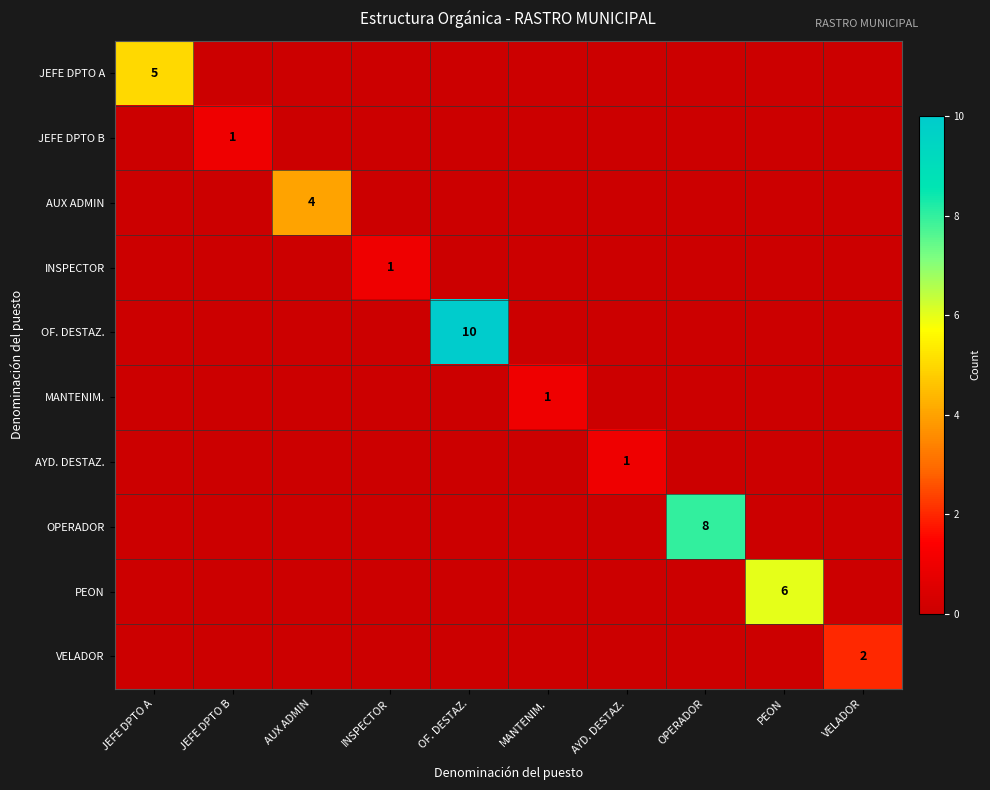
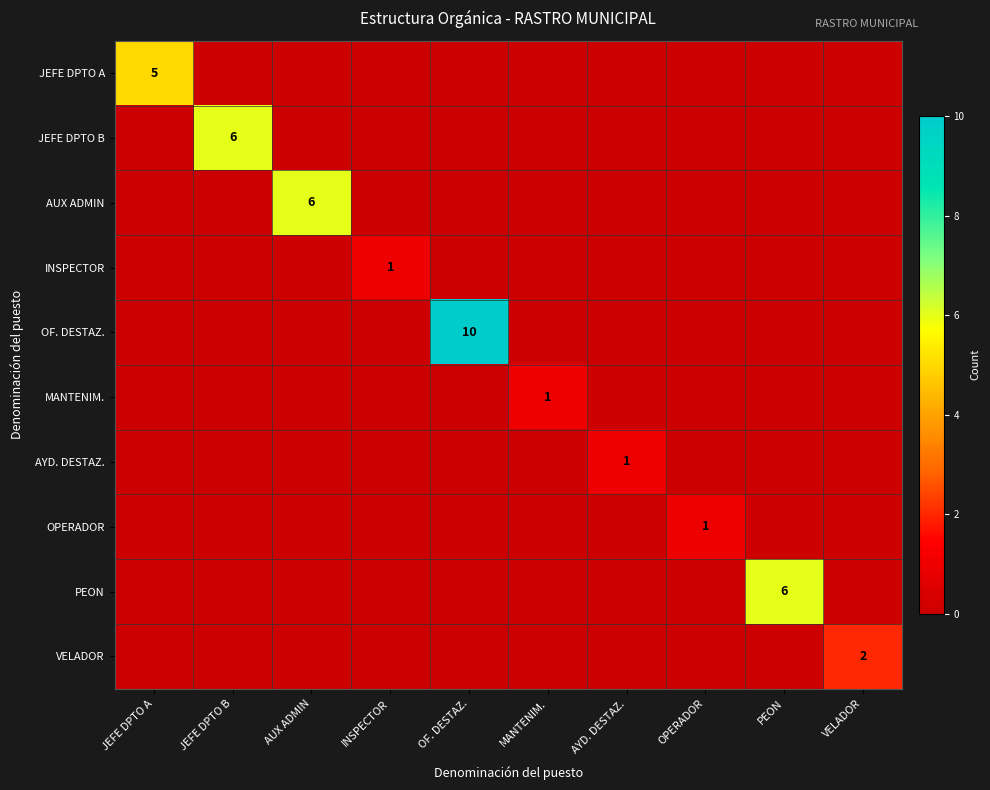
JEFE DPTO B, JEFE DPTO B: 1 -> 6
AUX ADMIN, AUX ADMIN: 4 -> 6
OPERADOR, OPERADOR: 8 -> 1
